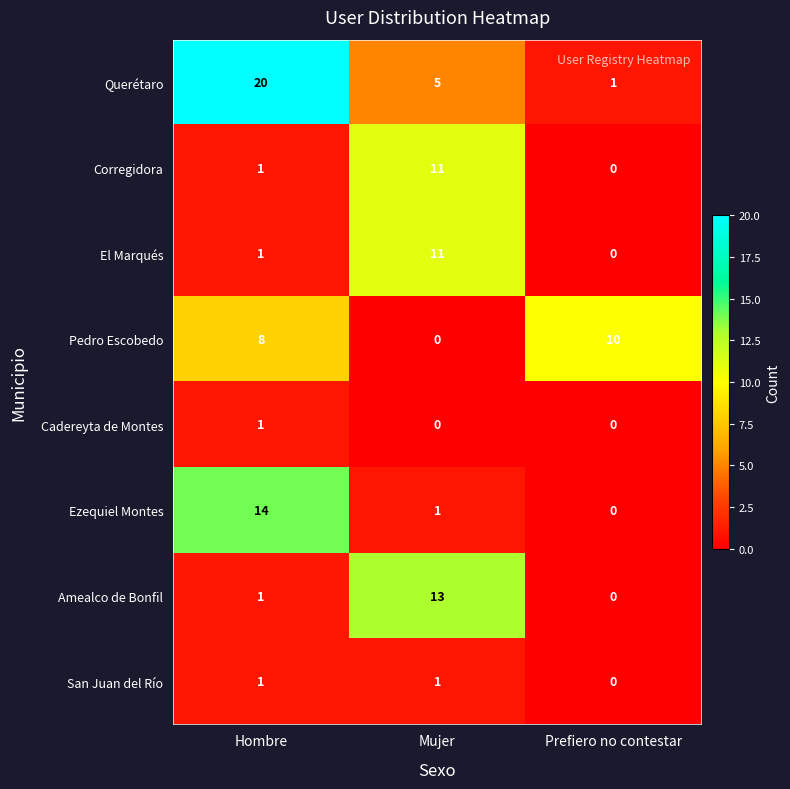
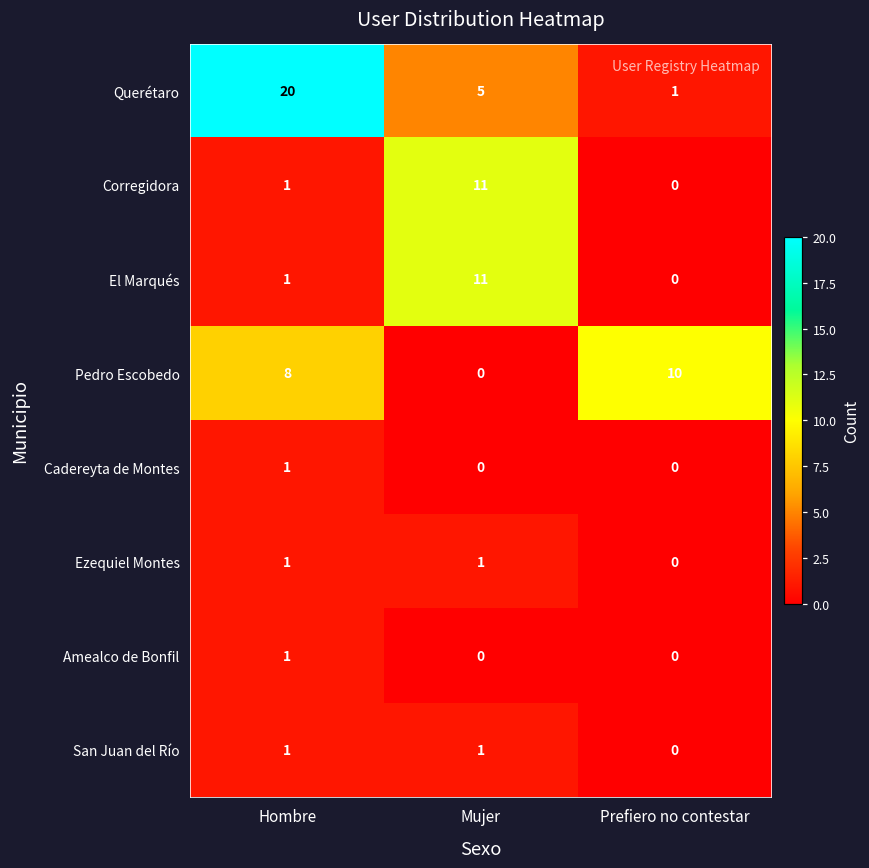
Ezequiel Montes, Hombre: 14 -> 1
Amealco de Bonfil, Mujer: 13 -> 0
